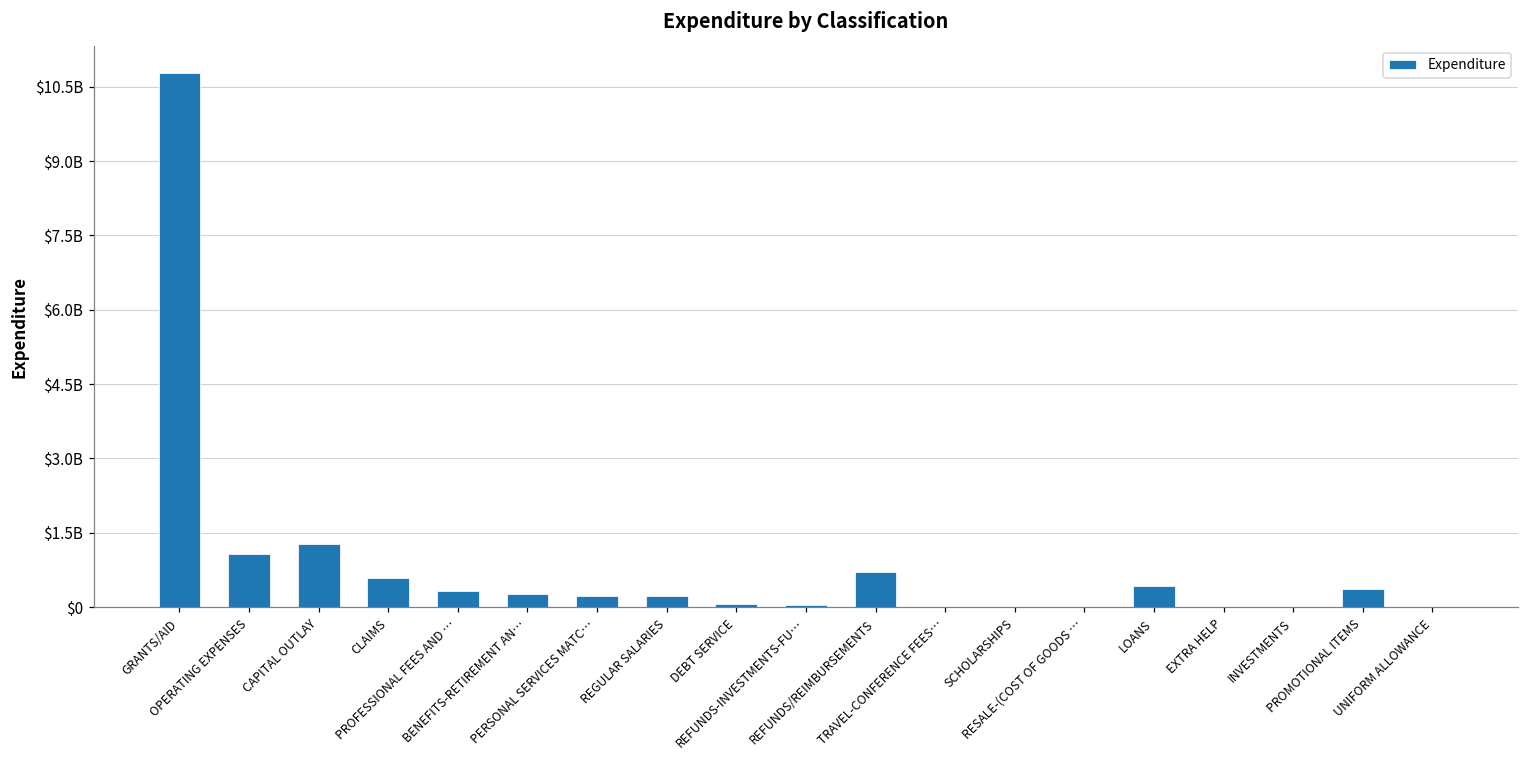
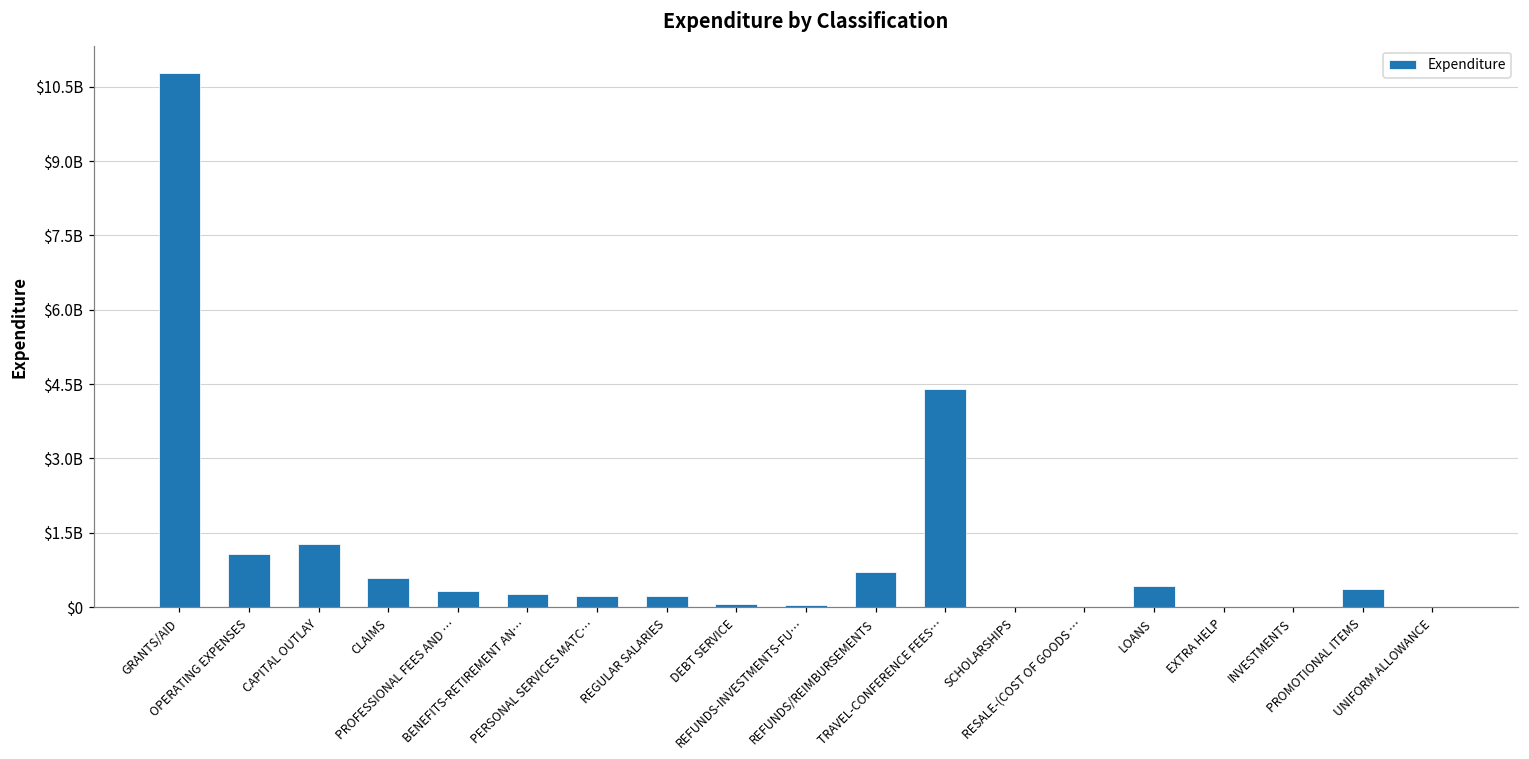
TRAVEL-CONFERENCE FEES…: $0 -> $4400000000
